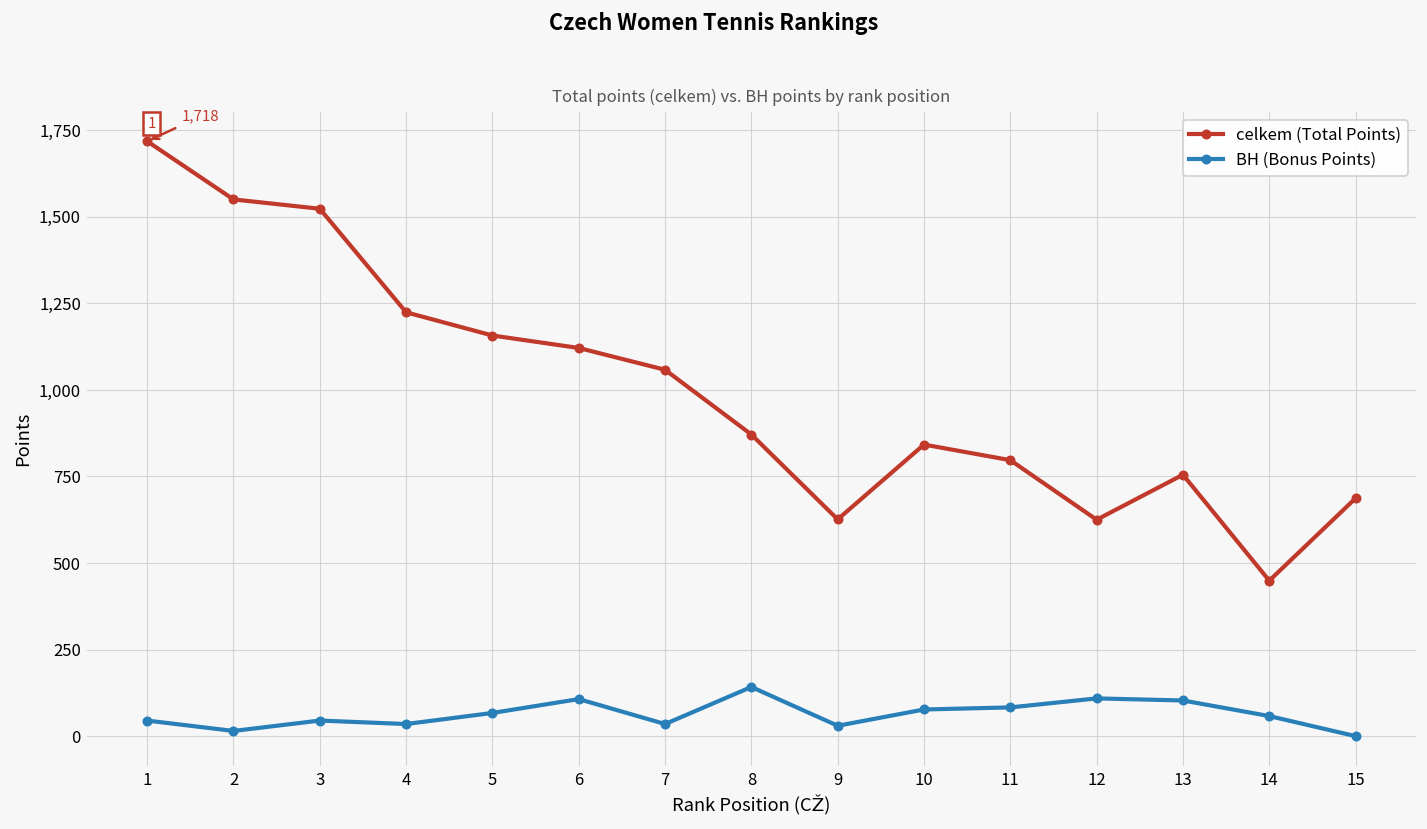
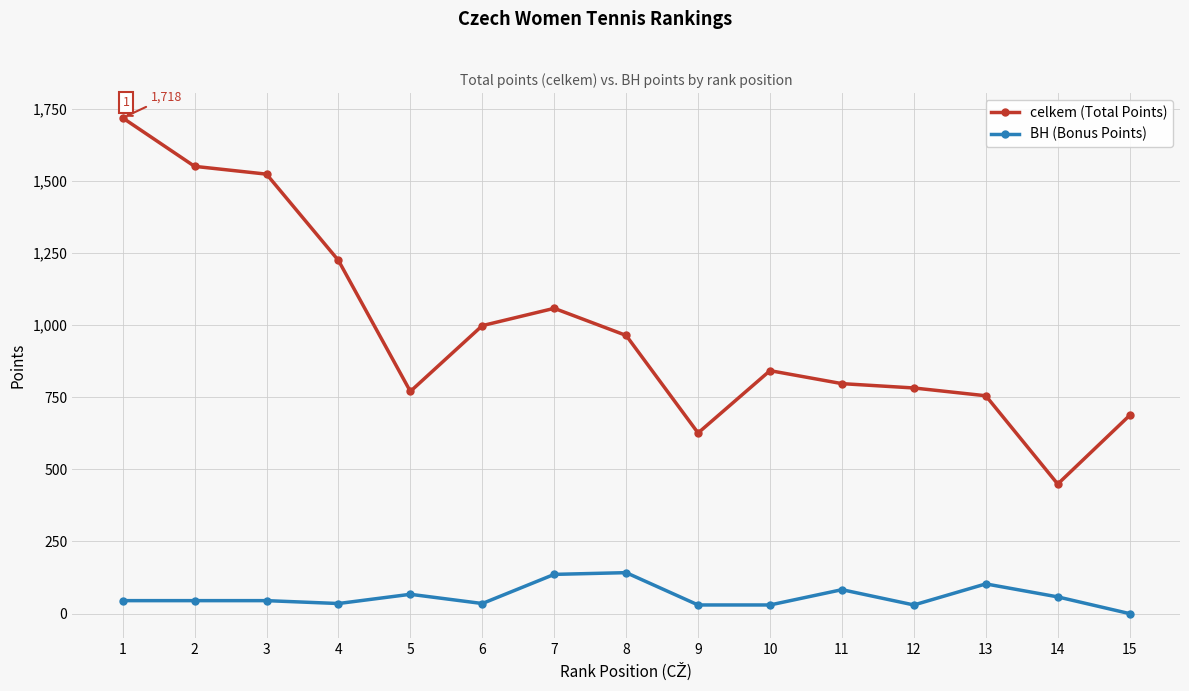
BH (Bonus Points), 2: 20 -> 50
celkem (Total Points), 5: 1,160 -> 770
celkem (Total Points), 6: 1,120 -> 1,000
BH (Bonus Points), 6: 110 -> 40
BH (Bonus Points), 7: 40 -> 140
celkem (Total Points), 8: 870 -> 960
BH (Bonus Points), 10: 80 -> 30
celkem (Total Points), 12: 630 -> 780
BH (Bonus Points), 12: 110 -> 30
